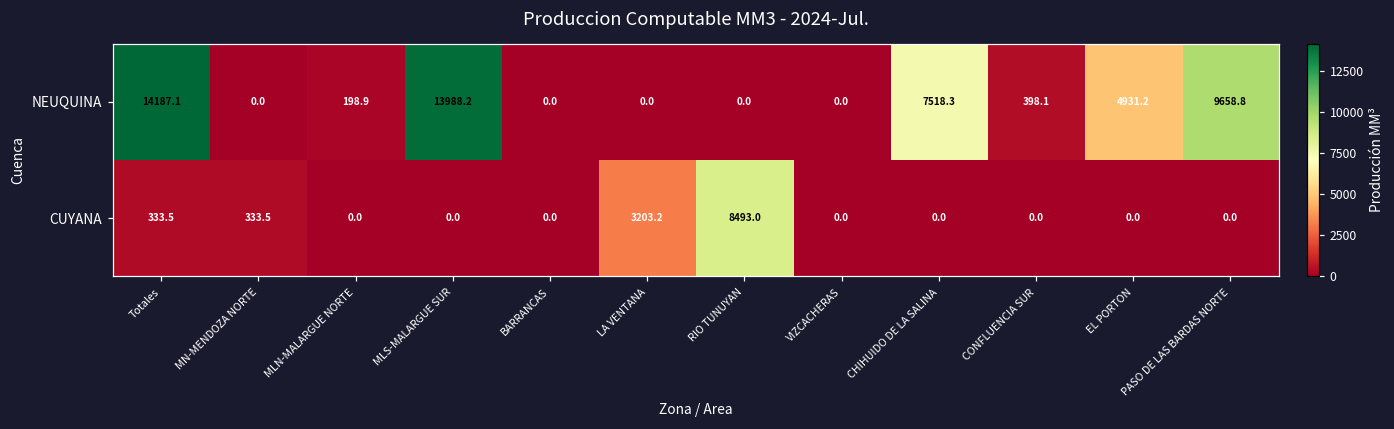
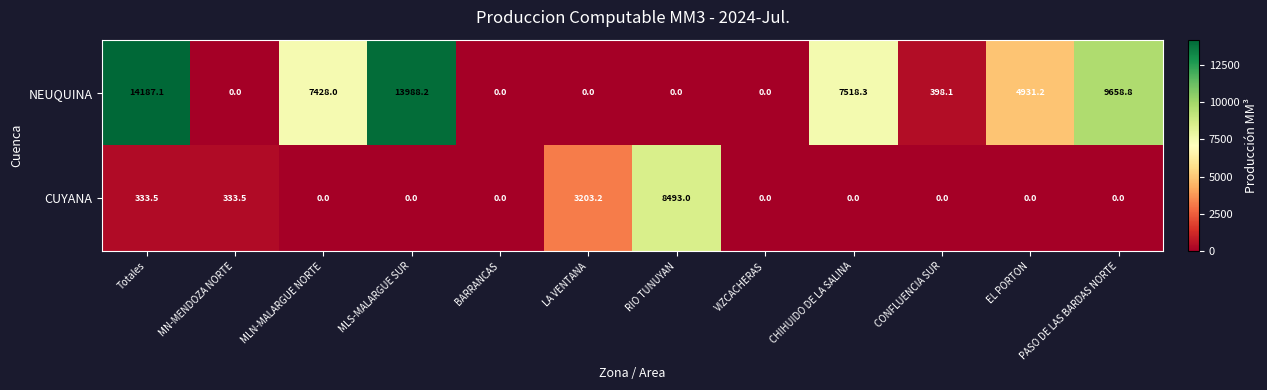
NEUQUINA, MLN-MALARGUE NORTE: 198.9 -> 7428.0
